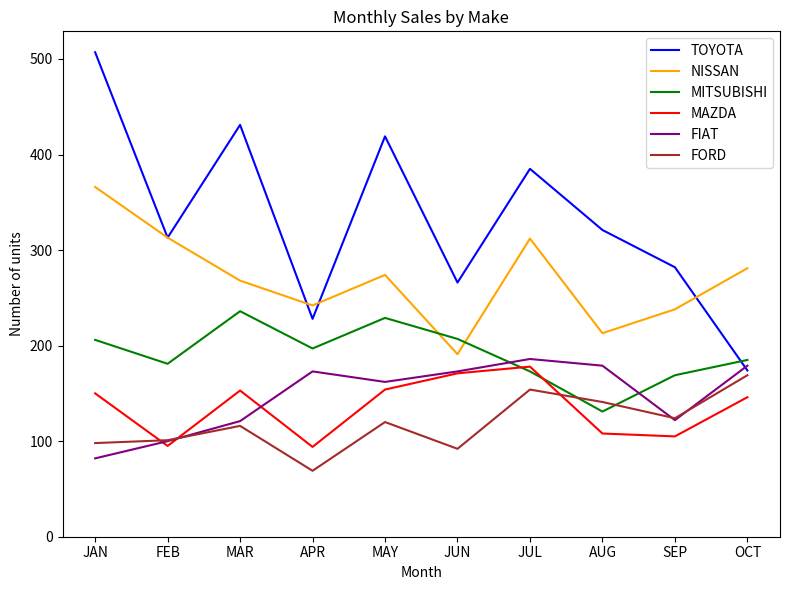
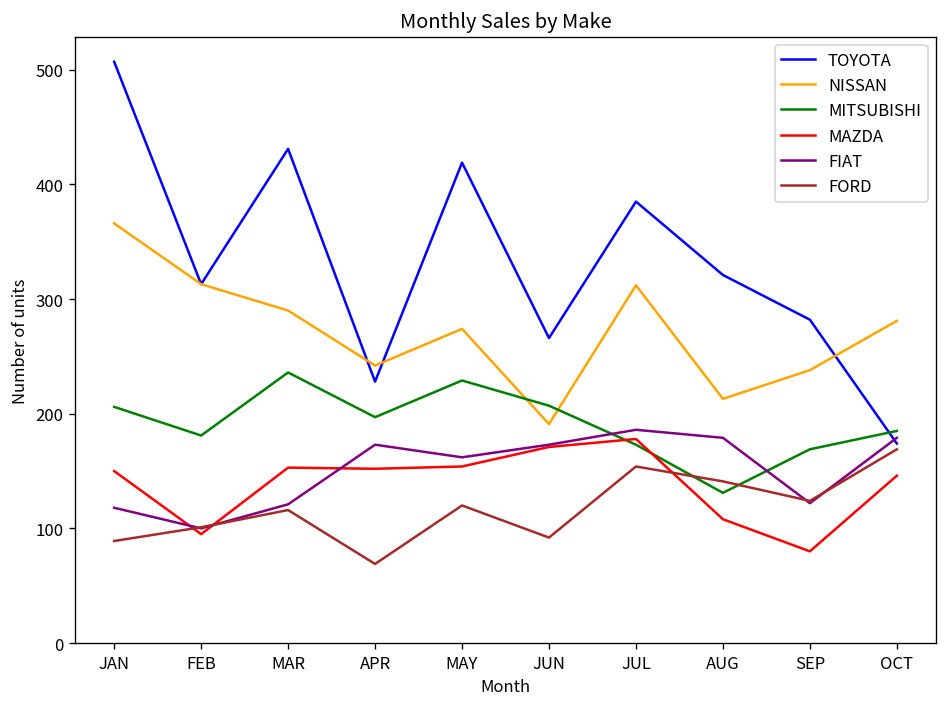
FIAT, JAN: 80 -> 120
FORD, JAN: 100 -> 90
NISSAN, MAR: 270 -> 290
MAZDA, APR: 90 -> 150
MAZDA, SEP: 110 -> 80
